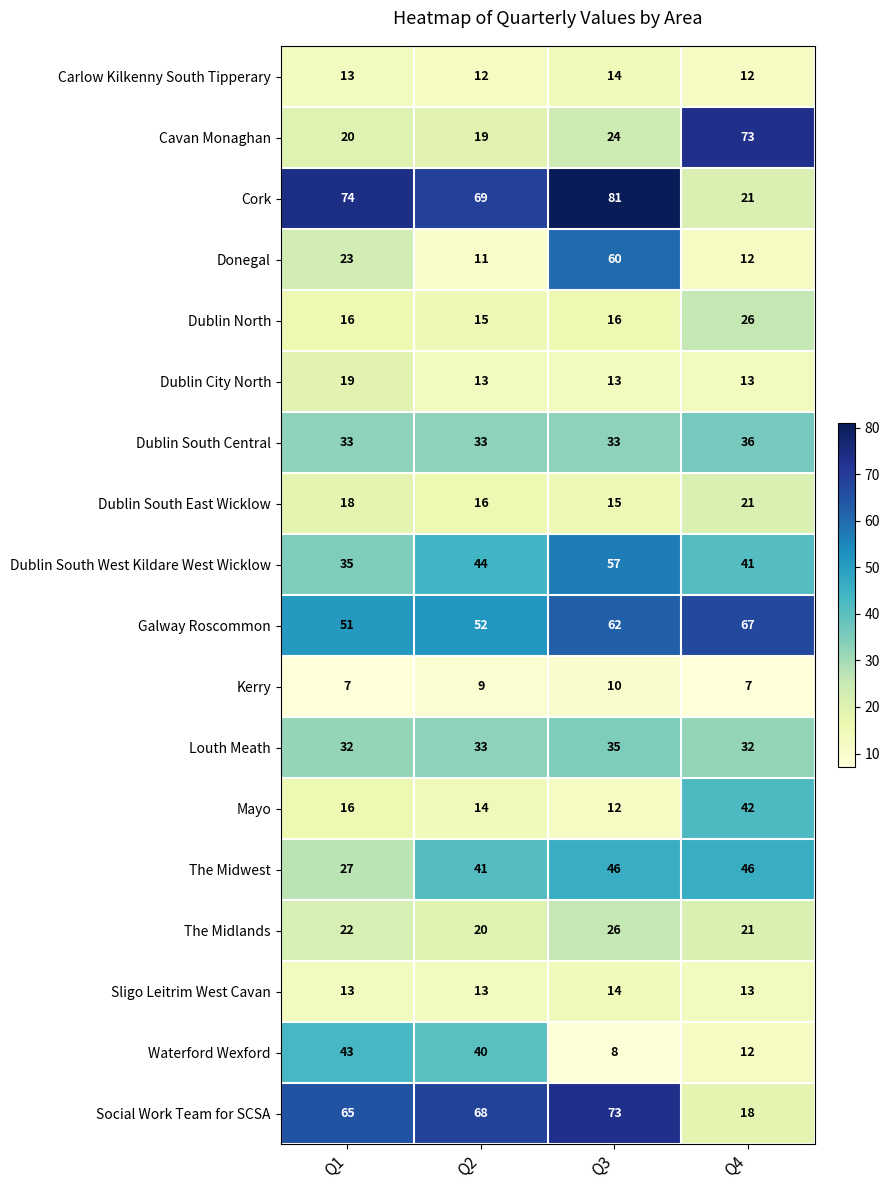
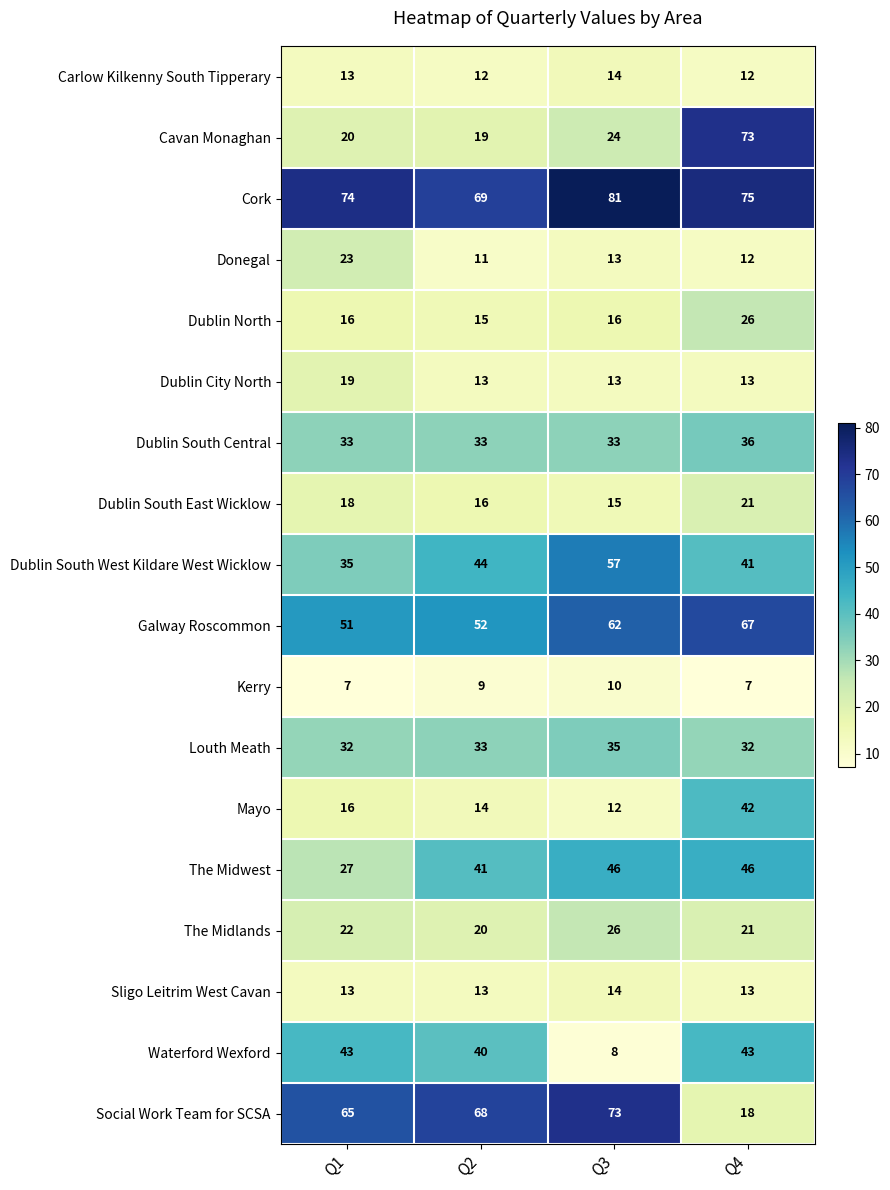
Cork, Q4: 21 -> 75
Donegal, Q3: 60 -> 13
Waterford Wexford, Q4: 12 -> 43
